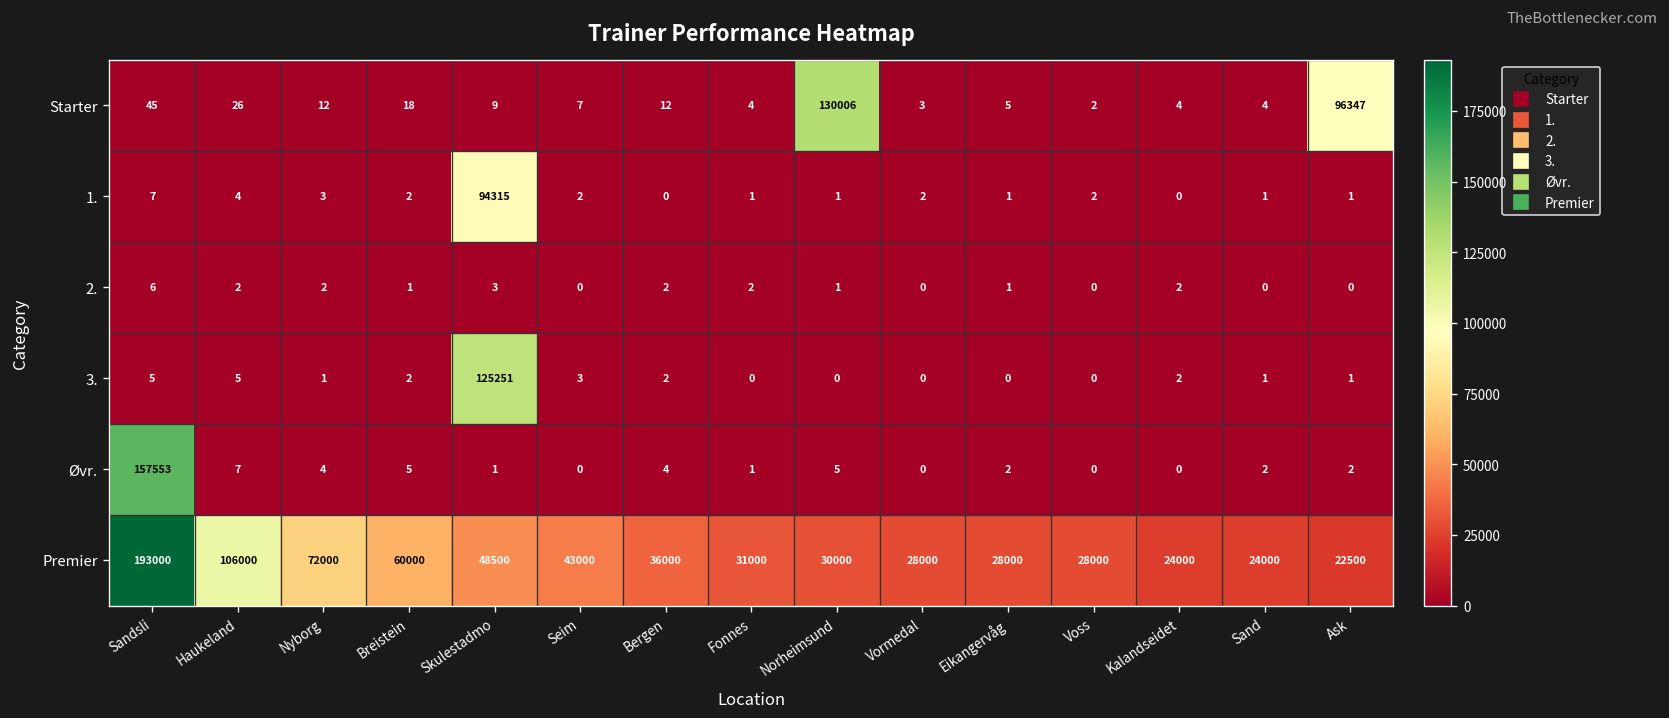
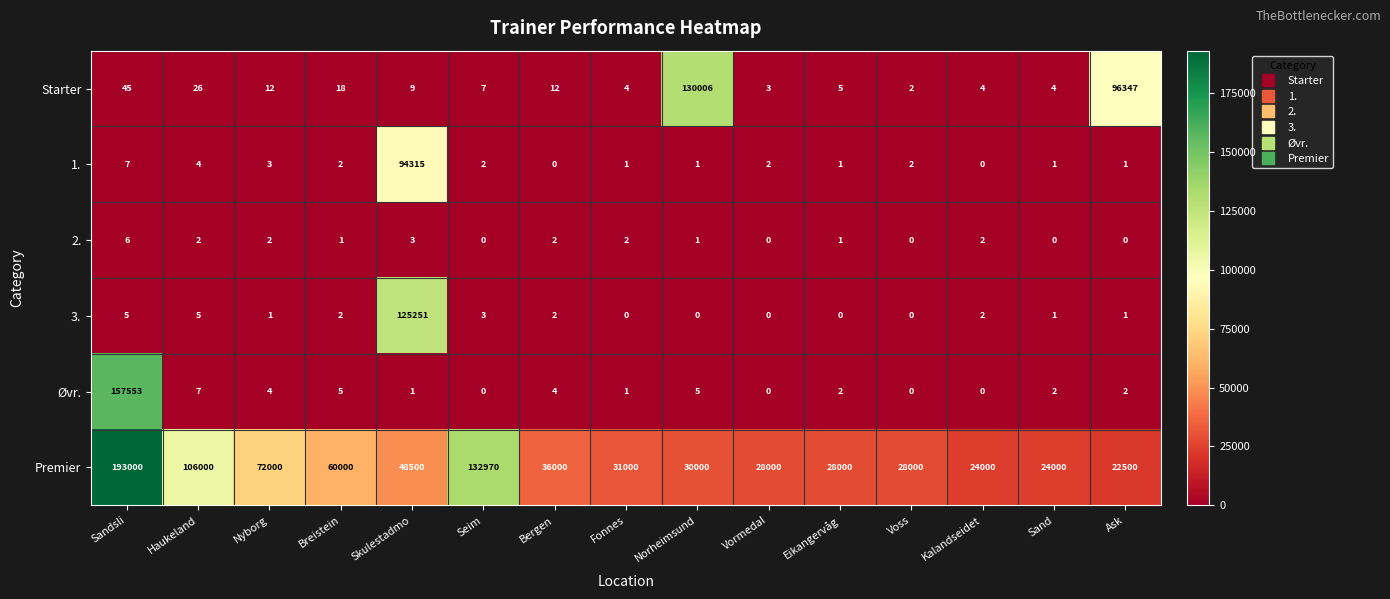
Premier, Seim: 43000 -> 132970
